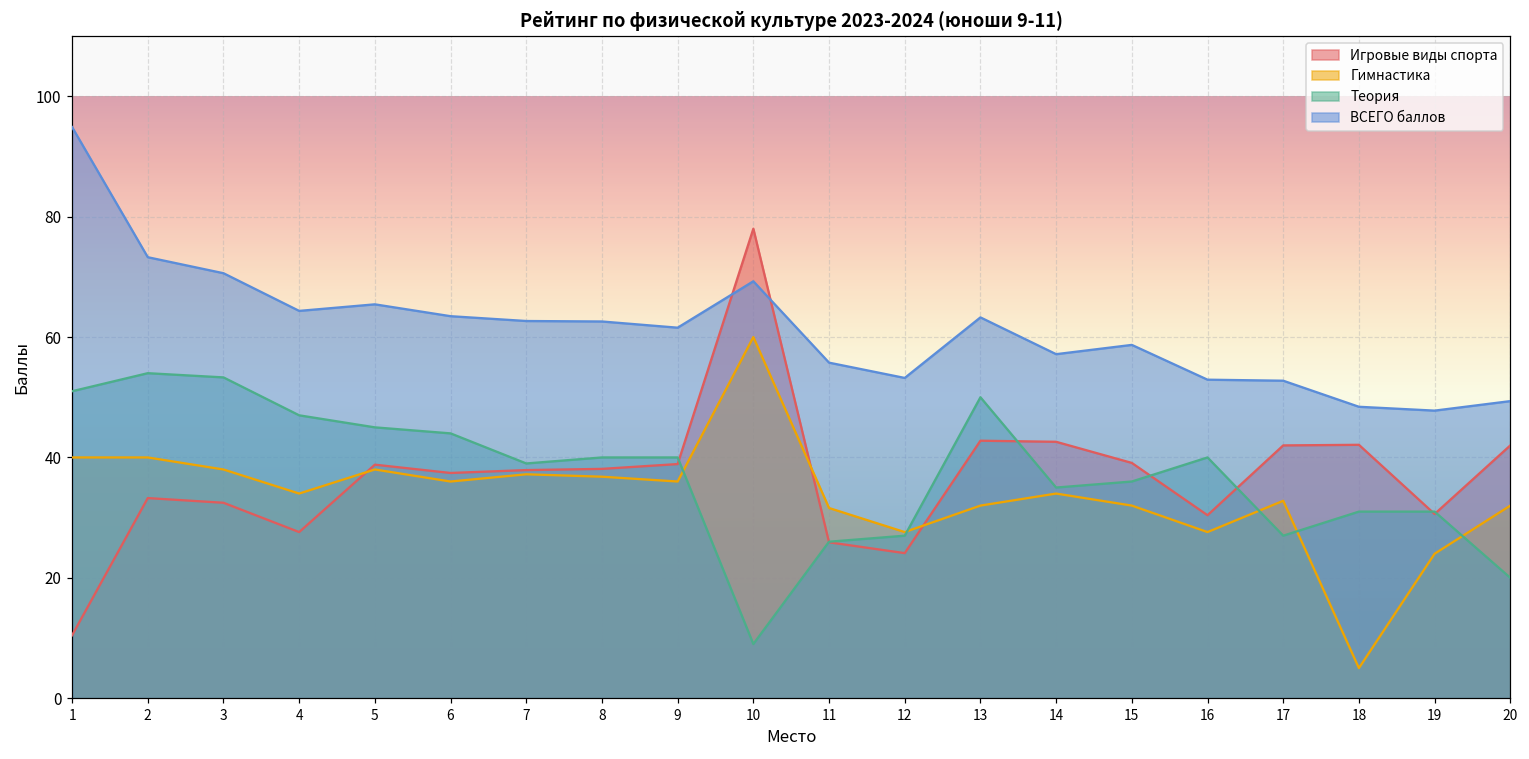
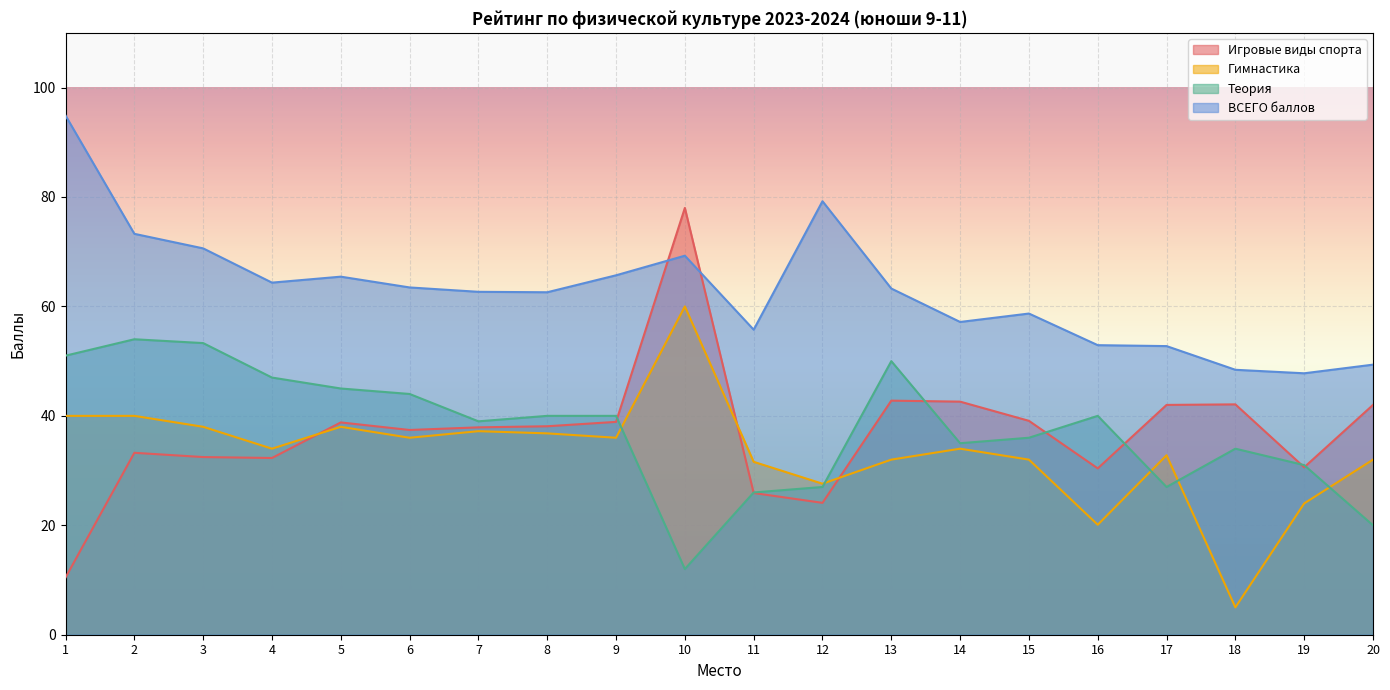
Игровые виды спорта, 4: 28 -> 32
ВСЕГО баллов, 9: 62 -> 66
Теория, 10: 9 -> 12
ВСЕГО баллов, 12: 53 -> 79
Гимнастика, 16: 28 -> 20
Теория, 18: 31 -> 34
